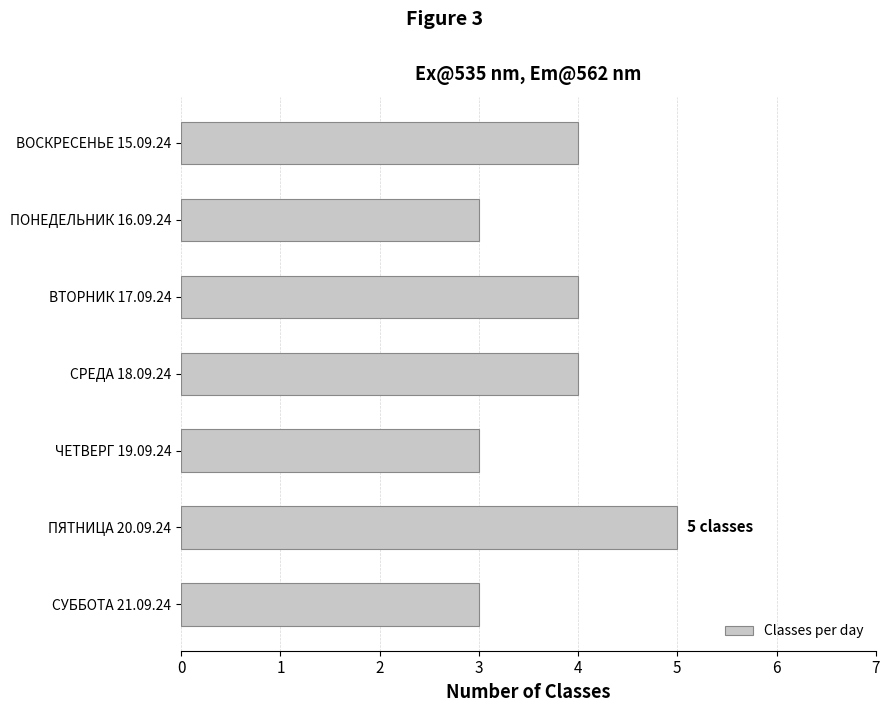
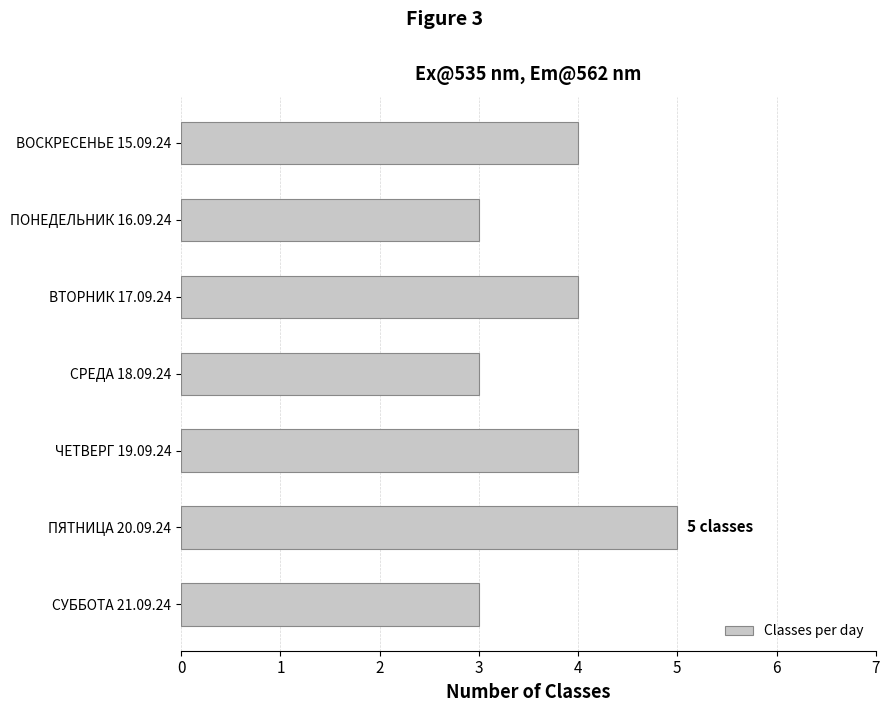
СРЕДА 18.09.24: 4 -> 3
ЧЕТВЕРГ 19.09.24: 3 -> 4
